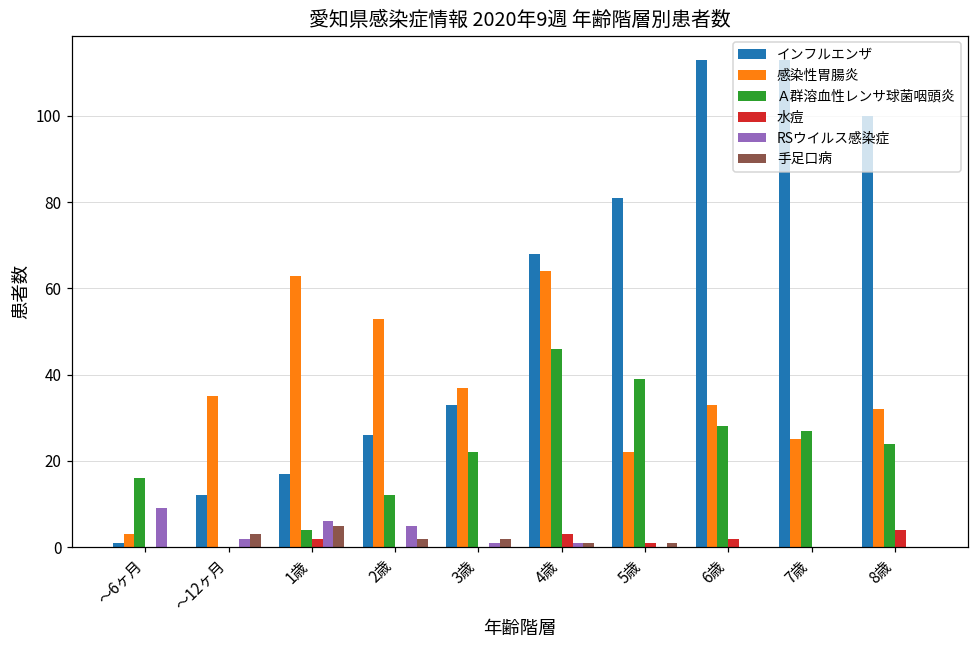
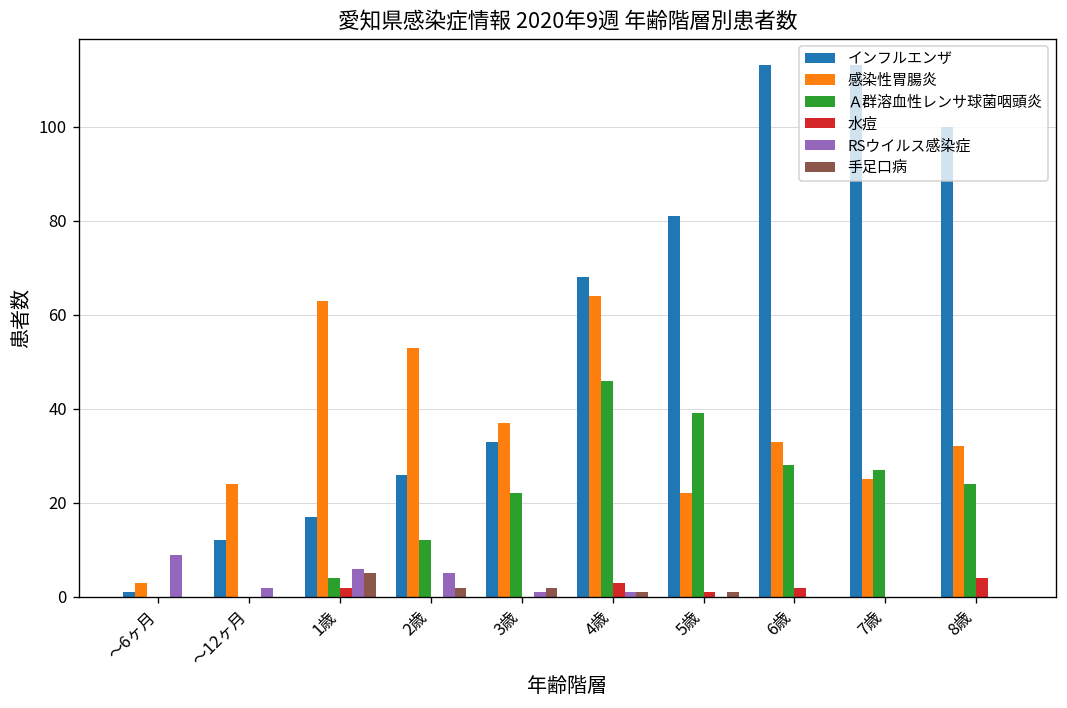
Ａ群溶血性レンサ球菌咽頭炎, ～6ヶ月: 16 -> 0
感染性胃腸炎, ～12ヶ月: 35 -> 24
手足口病, ～12ヶ月: 3 -> 0
